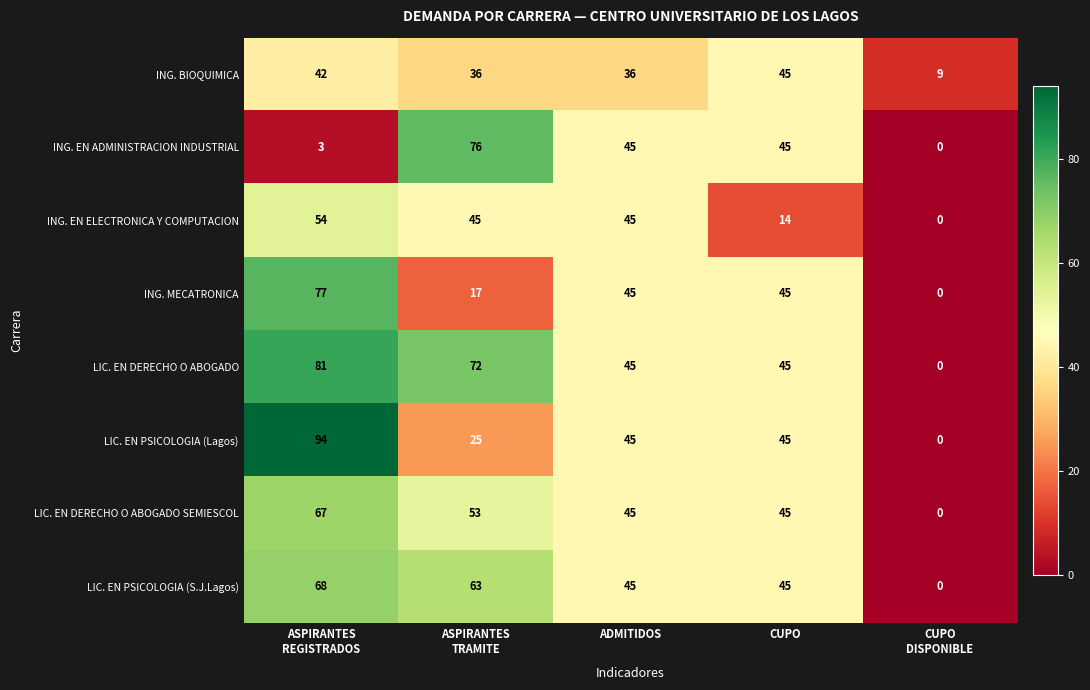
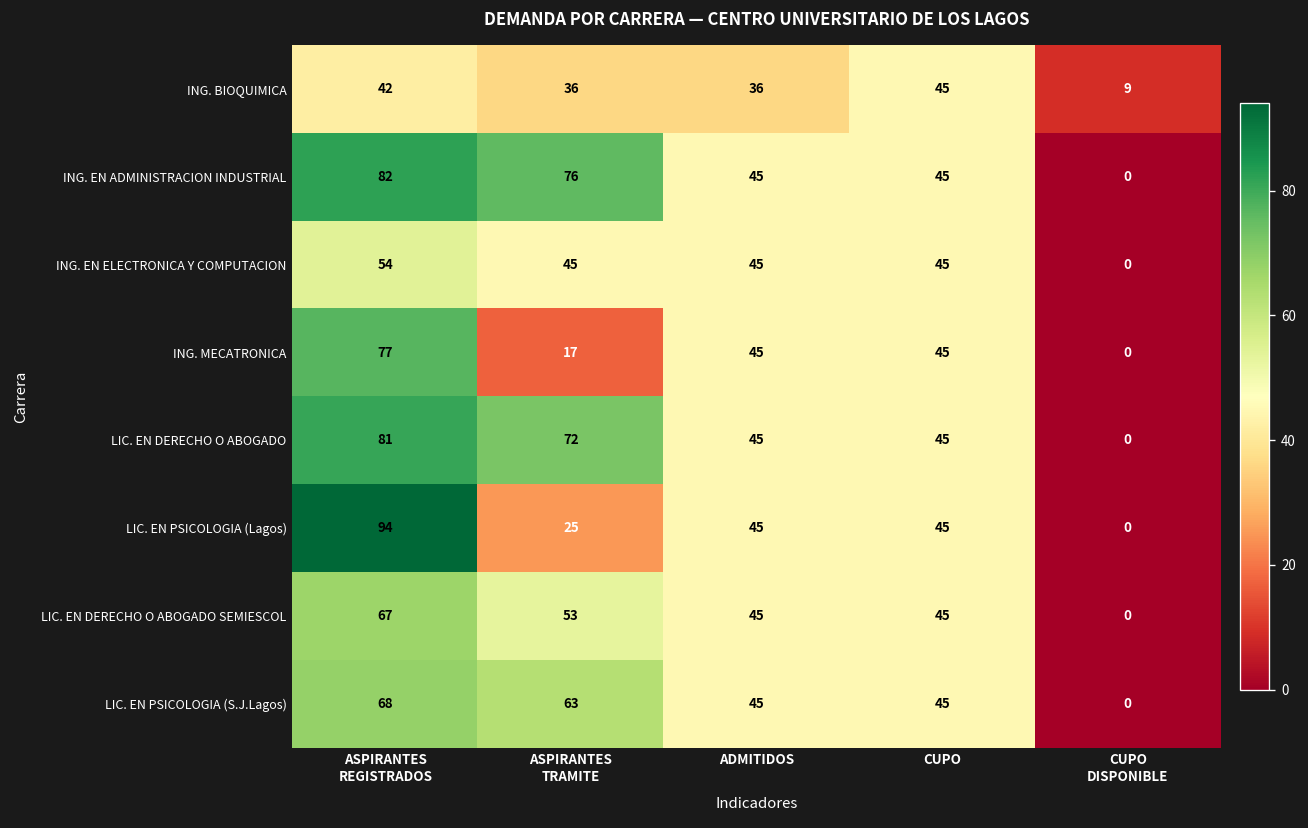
ING. EN ADMINISTRACION INDUSTRIAL, ASPIRANTES REGISTRADOS: 3 -> 82
ING. EN ELECTRONICA Y COMPUTACION, CUPO: 14 -> 45
